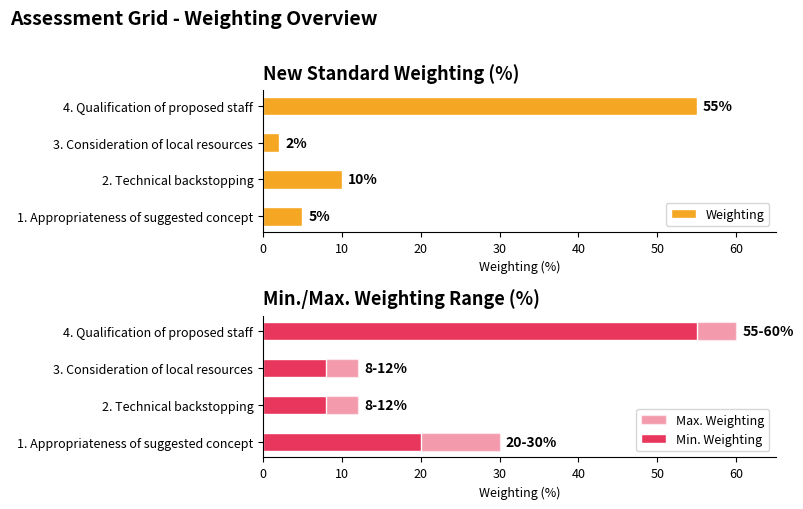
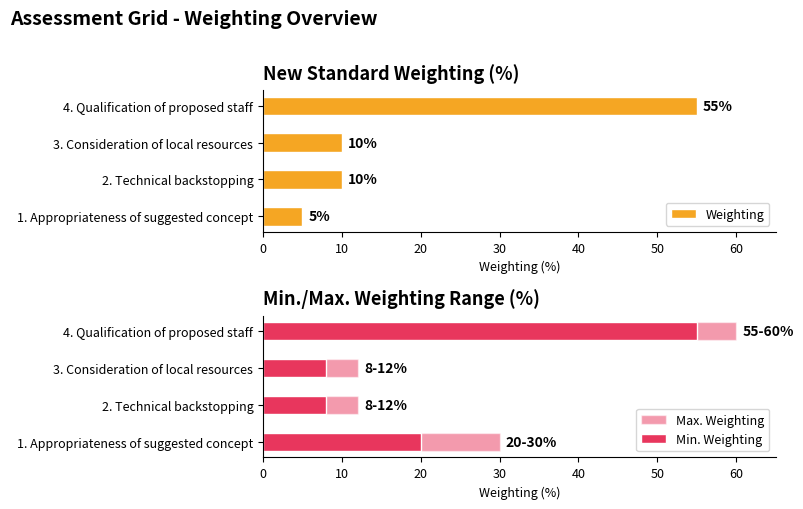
New Standard Weighting (%), 3. Consideration of local resources: 2% -> 10%
